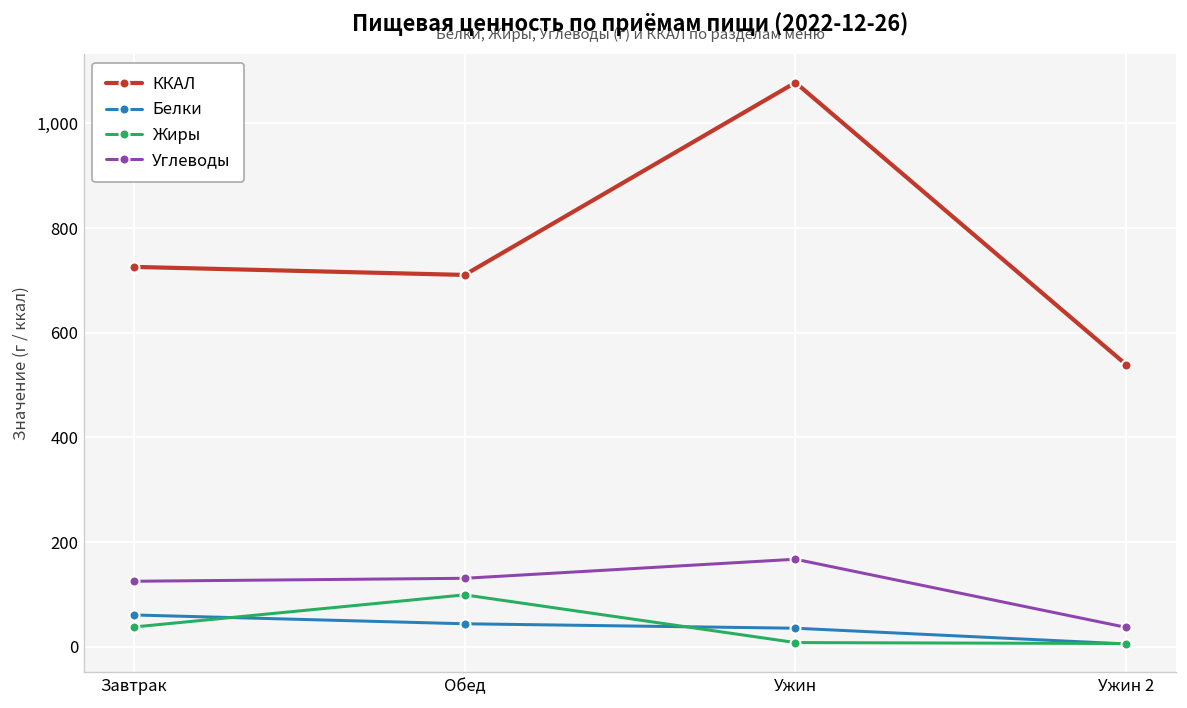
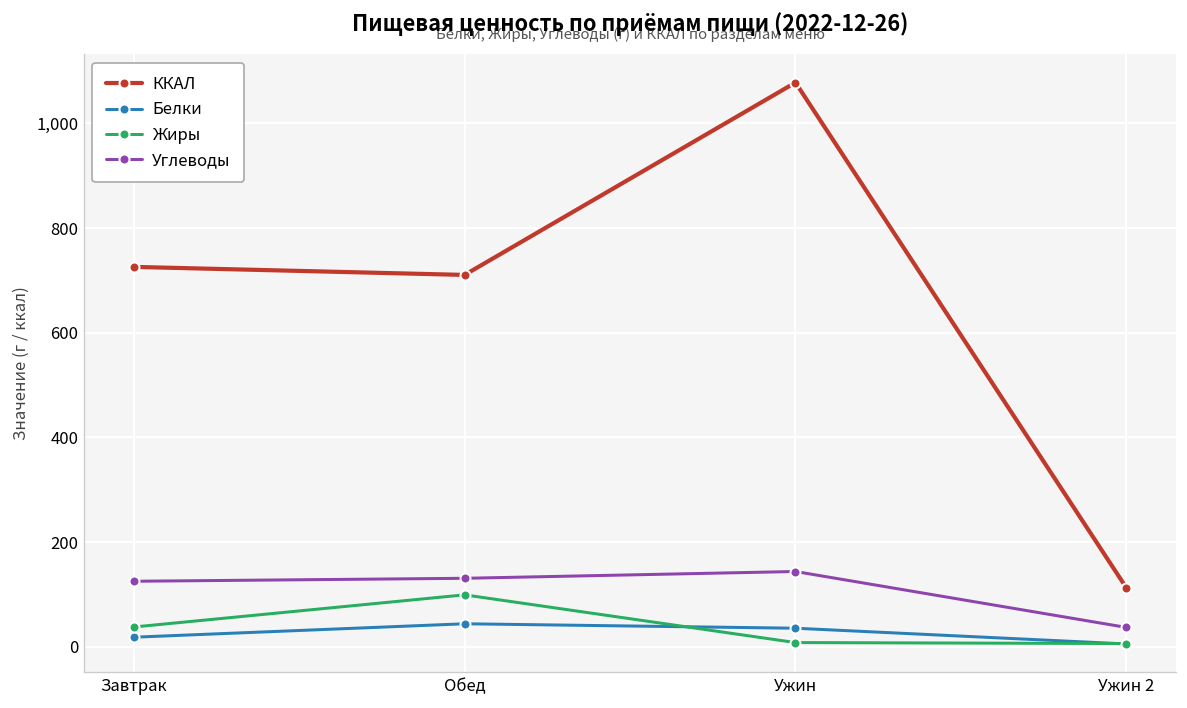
Белки, Завтрак: 60 -> 20
Углеводы, Ужин: 170 -> 140
ККАЛ, Ужин 2: 540 -> 110
